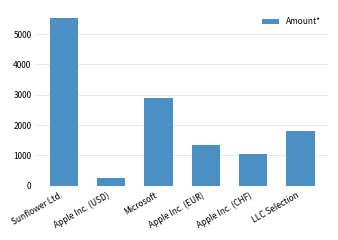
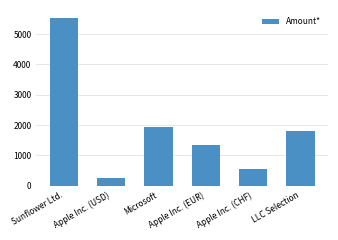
Microsoft: 2900 -> 1900
Apple Inc. (CHF): 1100 -> 500
